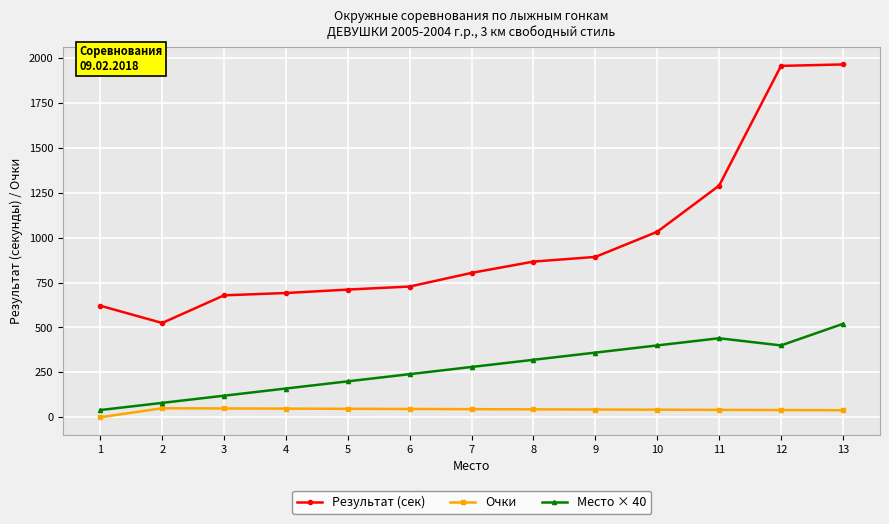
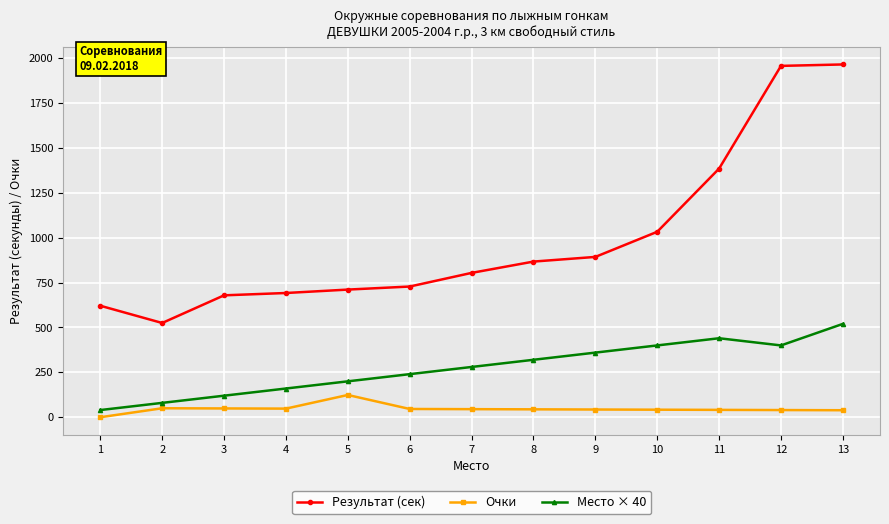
Очки, 5: 50 -> 120
Результат (сек), 11: 1290 -> 1390
